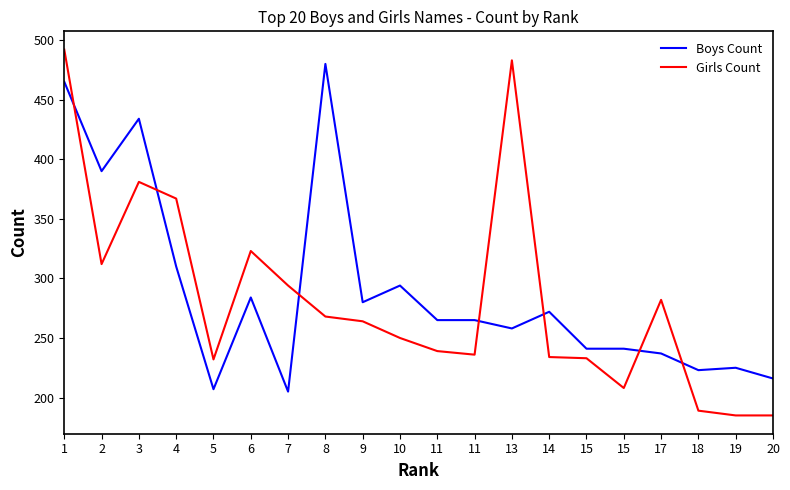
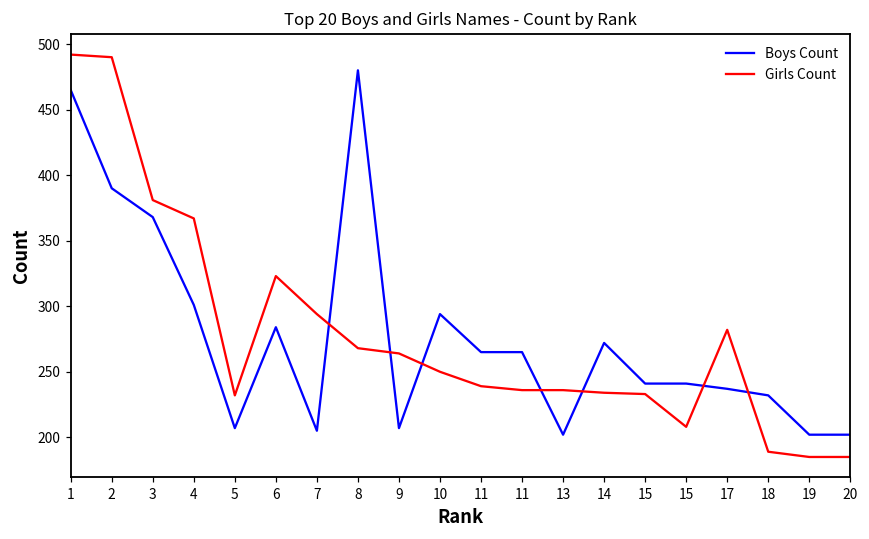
Girls Count, 2: 312 -> 490
Boys Count, 3: 434 -> 368
Boys Count, 4: 310 -> 301
Boys Count, 9: 280 -> 207
Boys Count, 13: 258 -> 202
Girls Count, 13: 483 -> 236
Boys Count, 18: 223 -> 232
Boys Count, 19: 225 -> 202
Boys Count, 20: 216 -> 202
